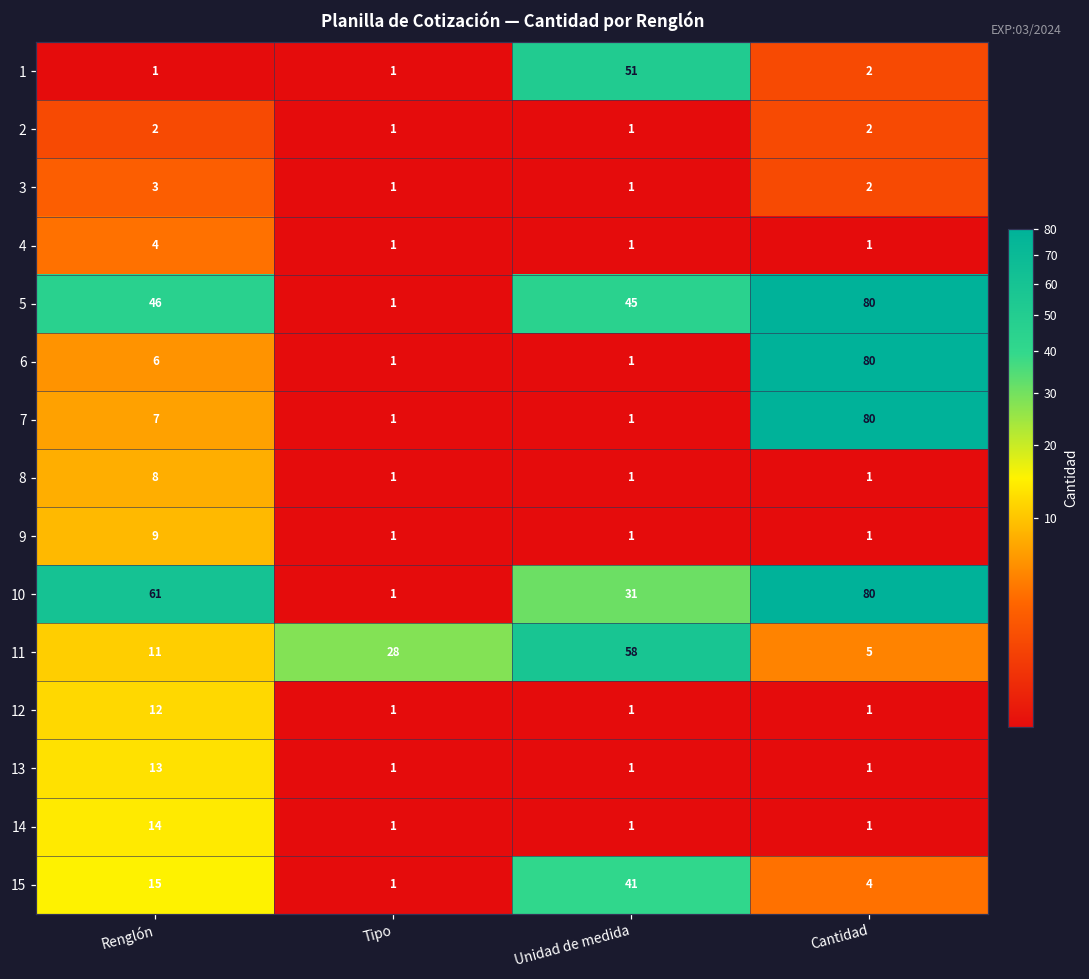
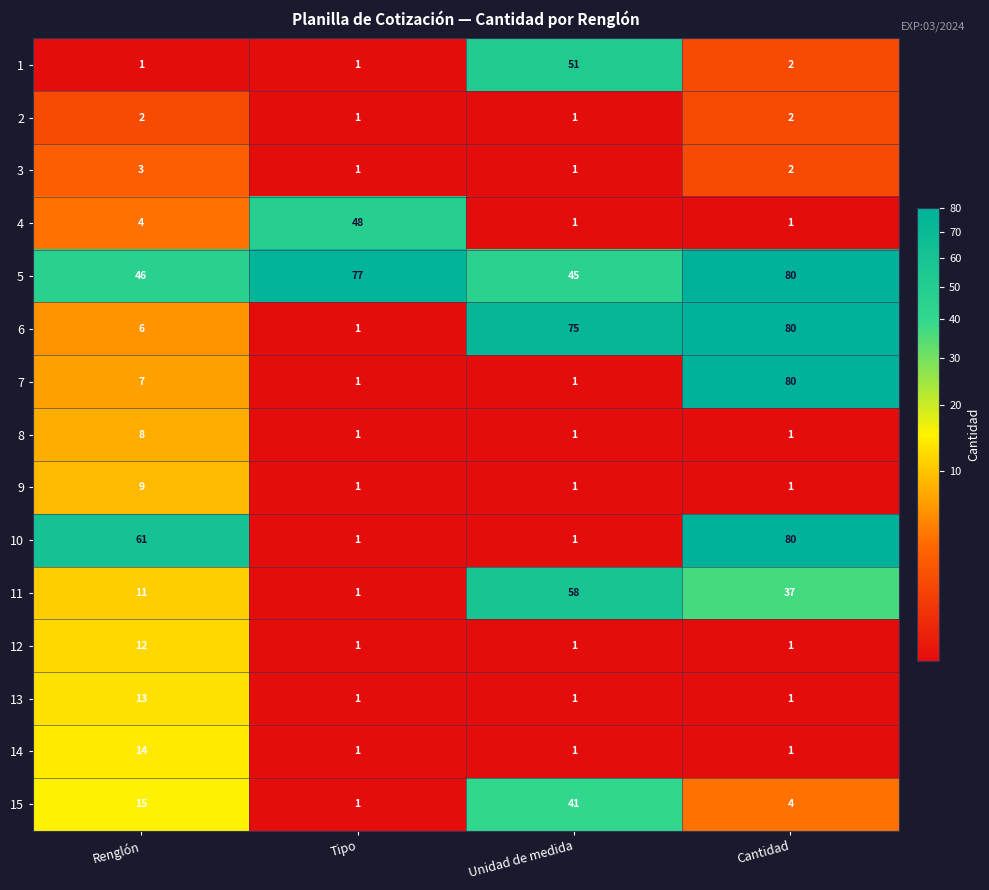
4, Tipo: 1 -> 48
5, Tipo: 1 -> 77
6, Unidad de medida: 1 -> 75
10, Unidad de medida: 31 -> 1
11, Tipo: 28 -> 1
11, Cantidad: 5 -> 37
